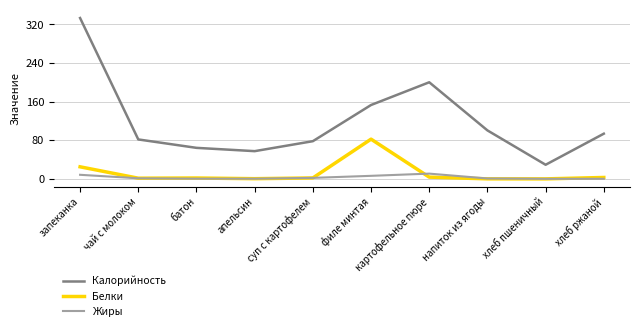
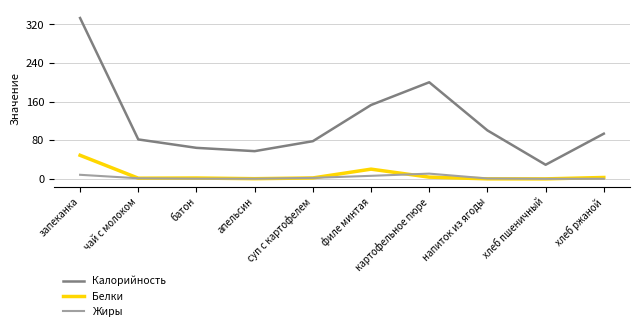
Белки, запеканка: 30 -> 50
Белки, филе минтая: 80 -> 20
